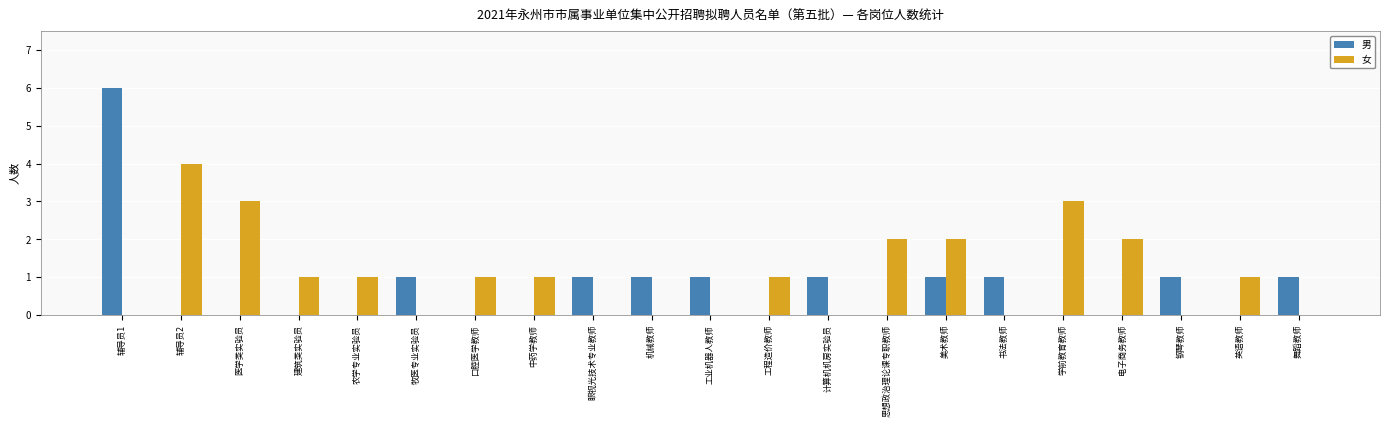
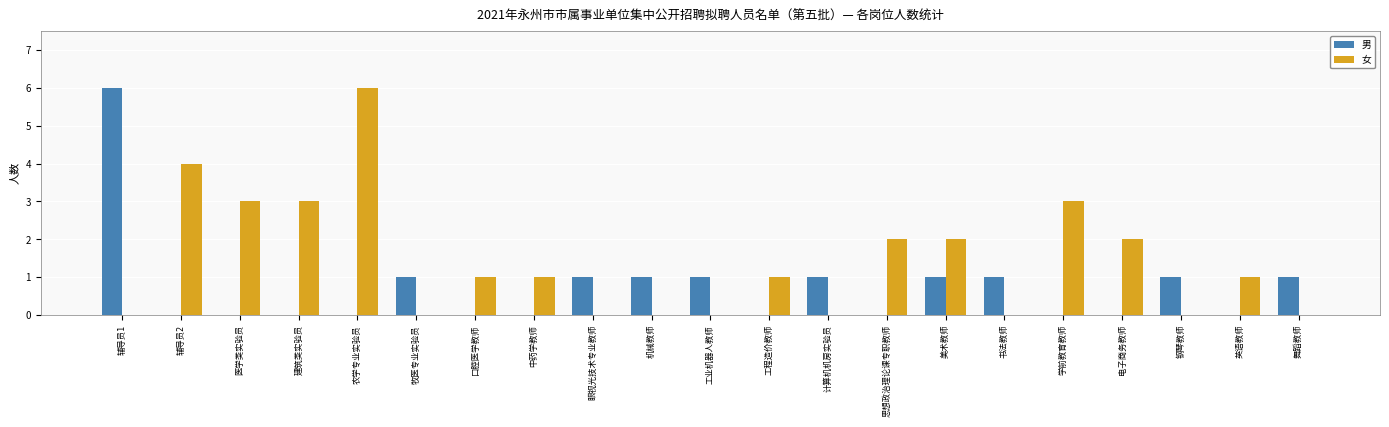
女, 建筑类实验员: 1 -> 3
女, 农学专业实验员: 1 -> 6
